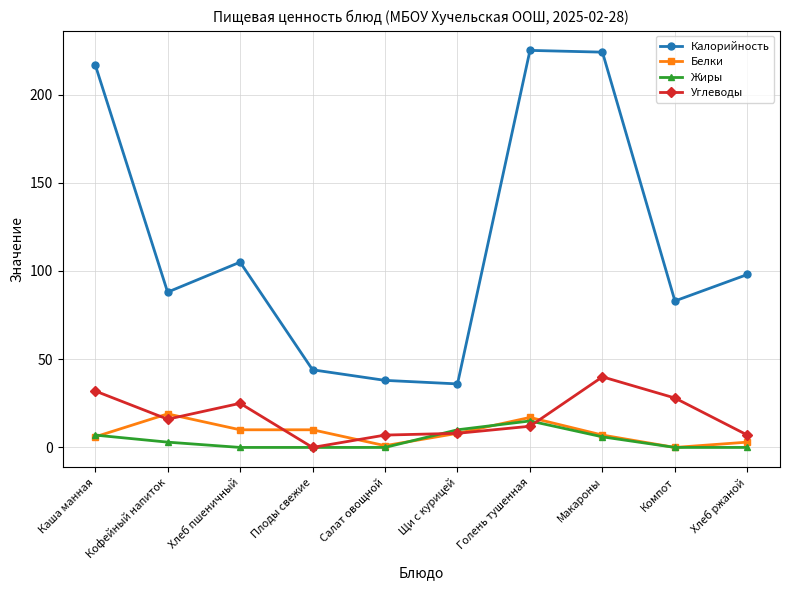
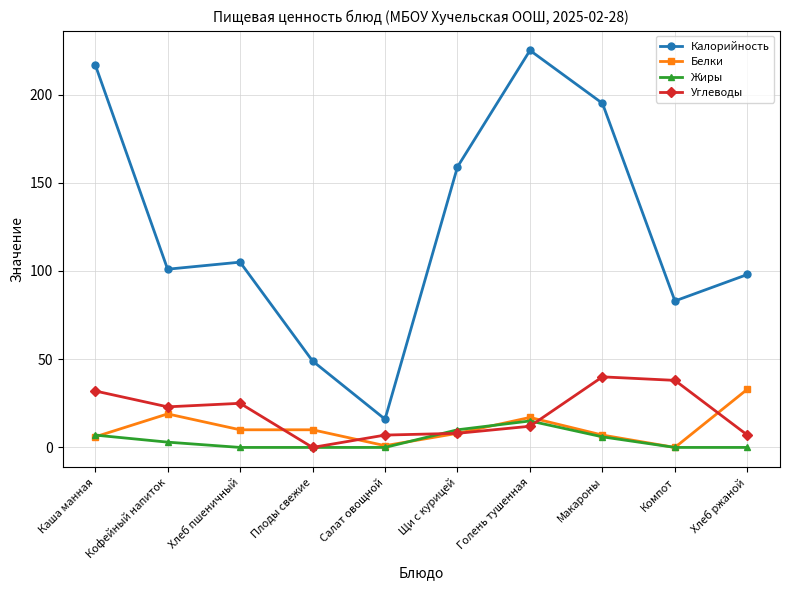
Калорийность, Кофейный напиток: 88 -> 101
Углеводы, Кофейный напиток: 16 -> 23
Калорийность, Плоды свежие: 44 -> 49
Калорийность, Салат овощной: 38 -> 16
Калорийность, Щи с курицей: 36 -> 159
Калорийность, Макароны: 224 -> 195
Углеводы, Компот: 28 -> 38
Белки, Хлеб ржаной: 3 -> 33
